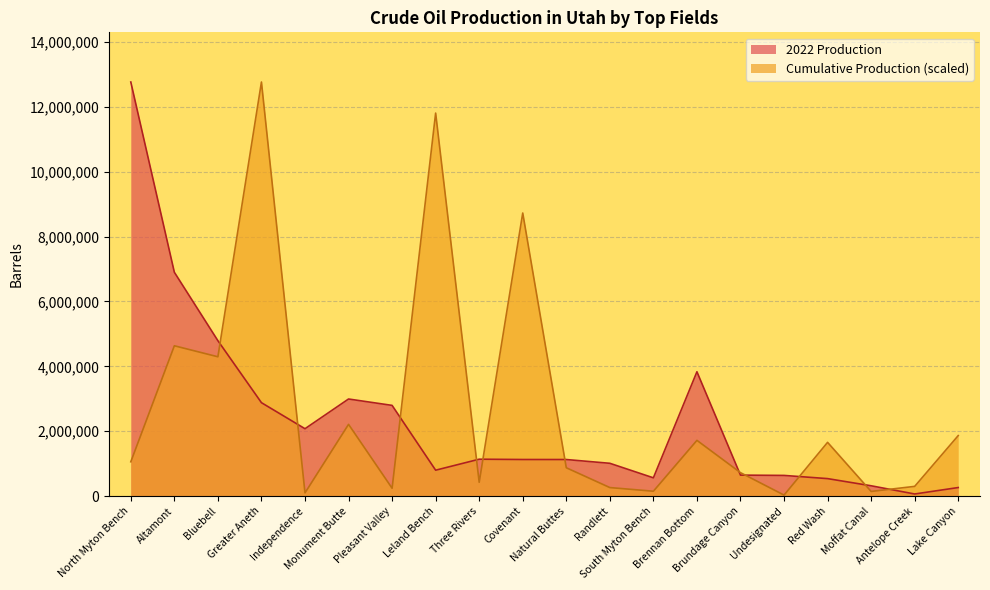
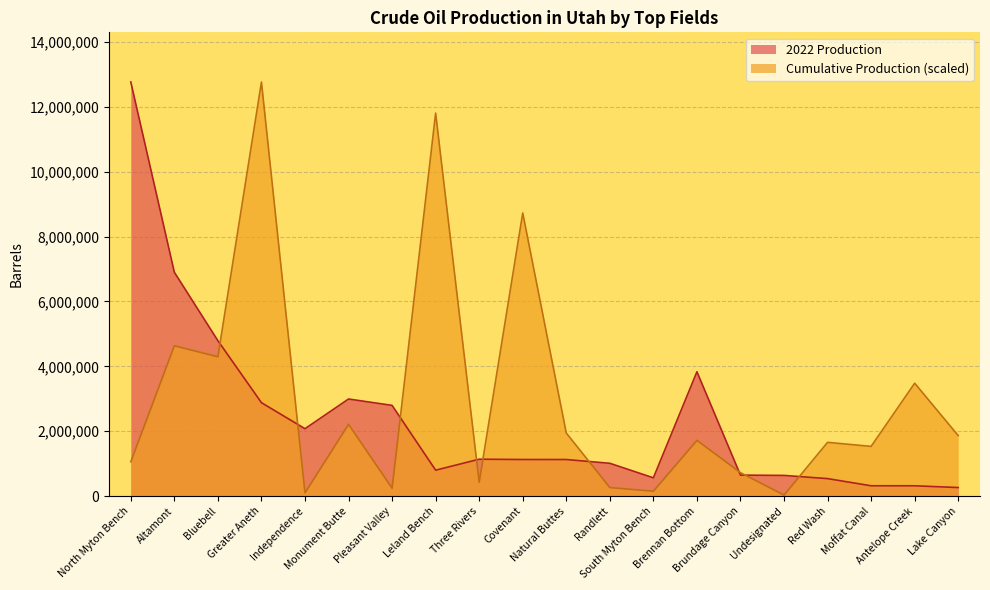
Cumulative Production (scaled), Natural Buttes: 900,000 -> 1,900,000
Cumulative Production (scaled), Moffat Canal: 100,000 -> 1,500,000
2022 Production, Antelope Creek: 100,000 -> 300,000
Cumulative Production (scaled), Antelope Creek: 300,000 -> 3,500,000
